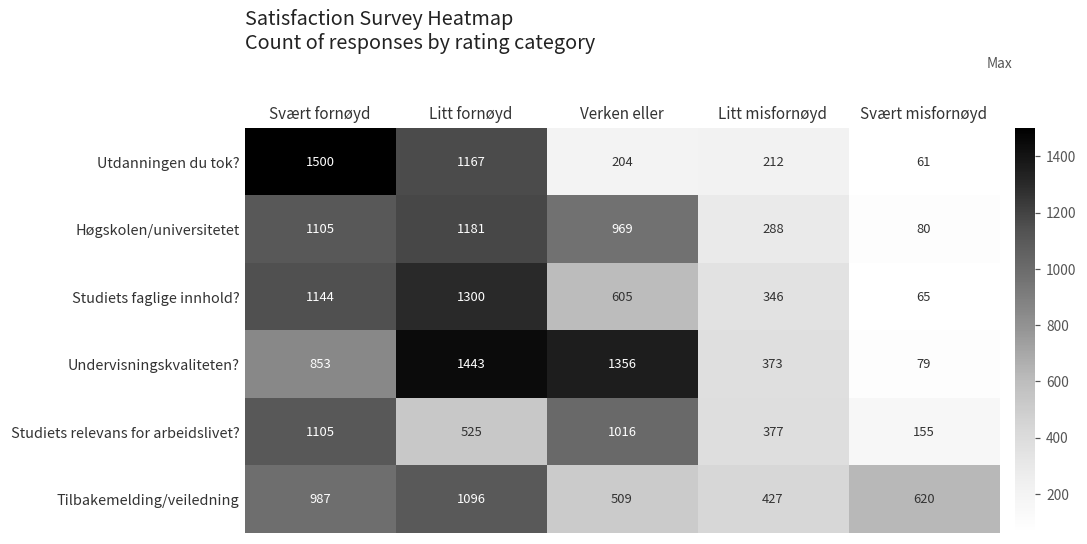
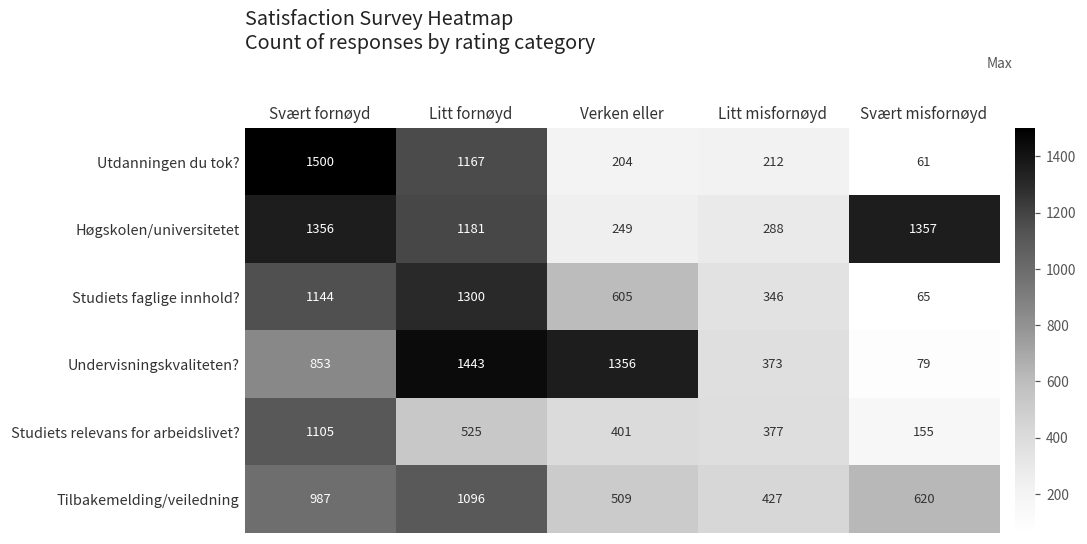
Høgskolen/universitetet, Svært fornøyd: 1105 -> 1356
Høgskolen/universitetet, Verken eller: 969 -> 249
Høgskolen/universitetet, Svært misfornøyd: 80 -> 1357
Studiets relevans for arbeidslivet?, Verken eller: 1016 -> 401
